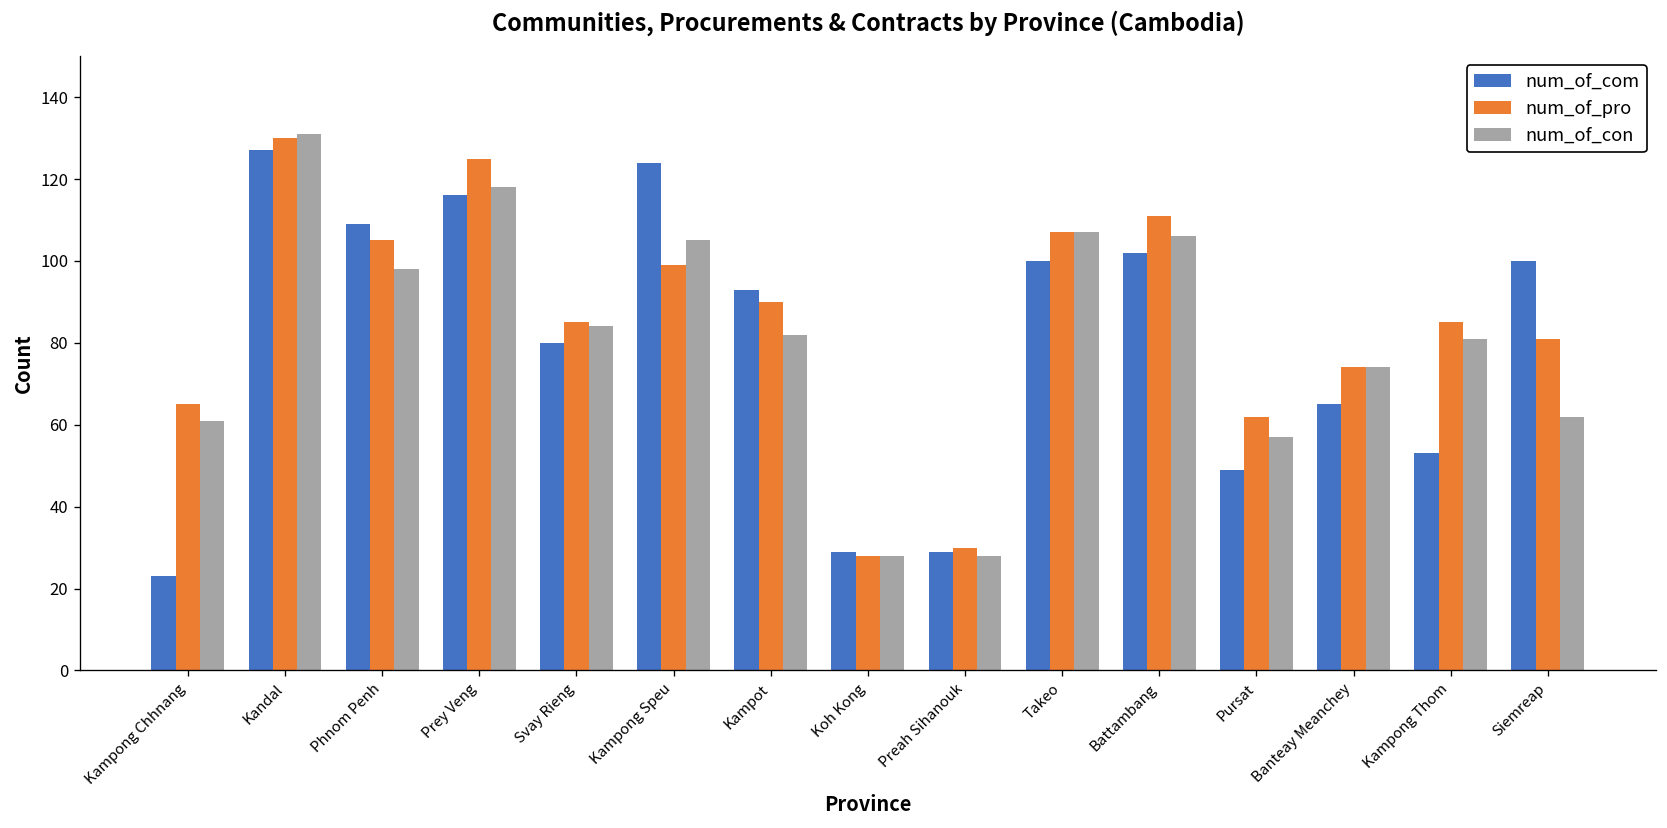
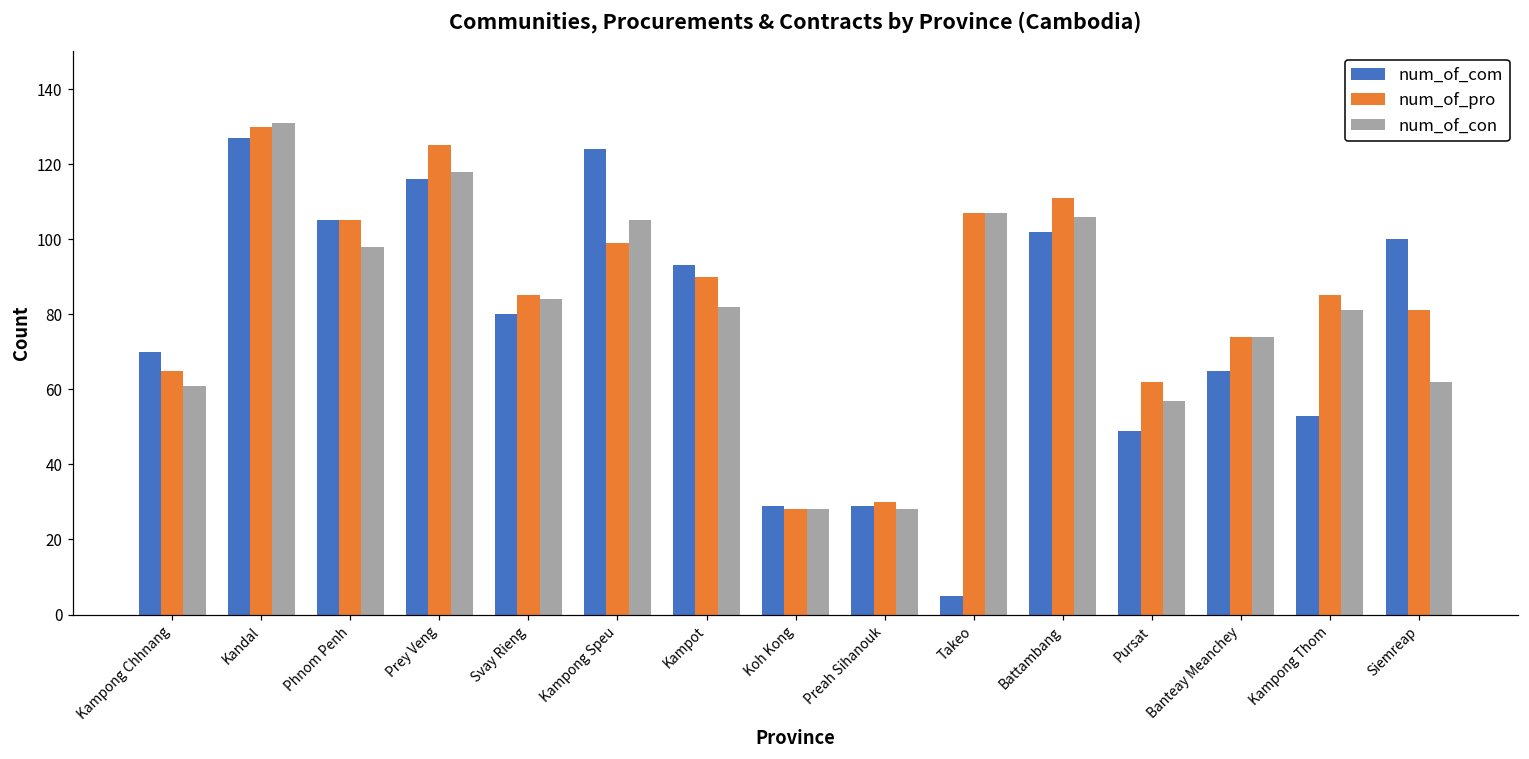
num_of_com, Kampong Chhnang: 23 -> 70
num_of_com, Phnom Penh: 109 -> 105
num_of_com, Takeo: 100 -> 5
